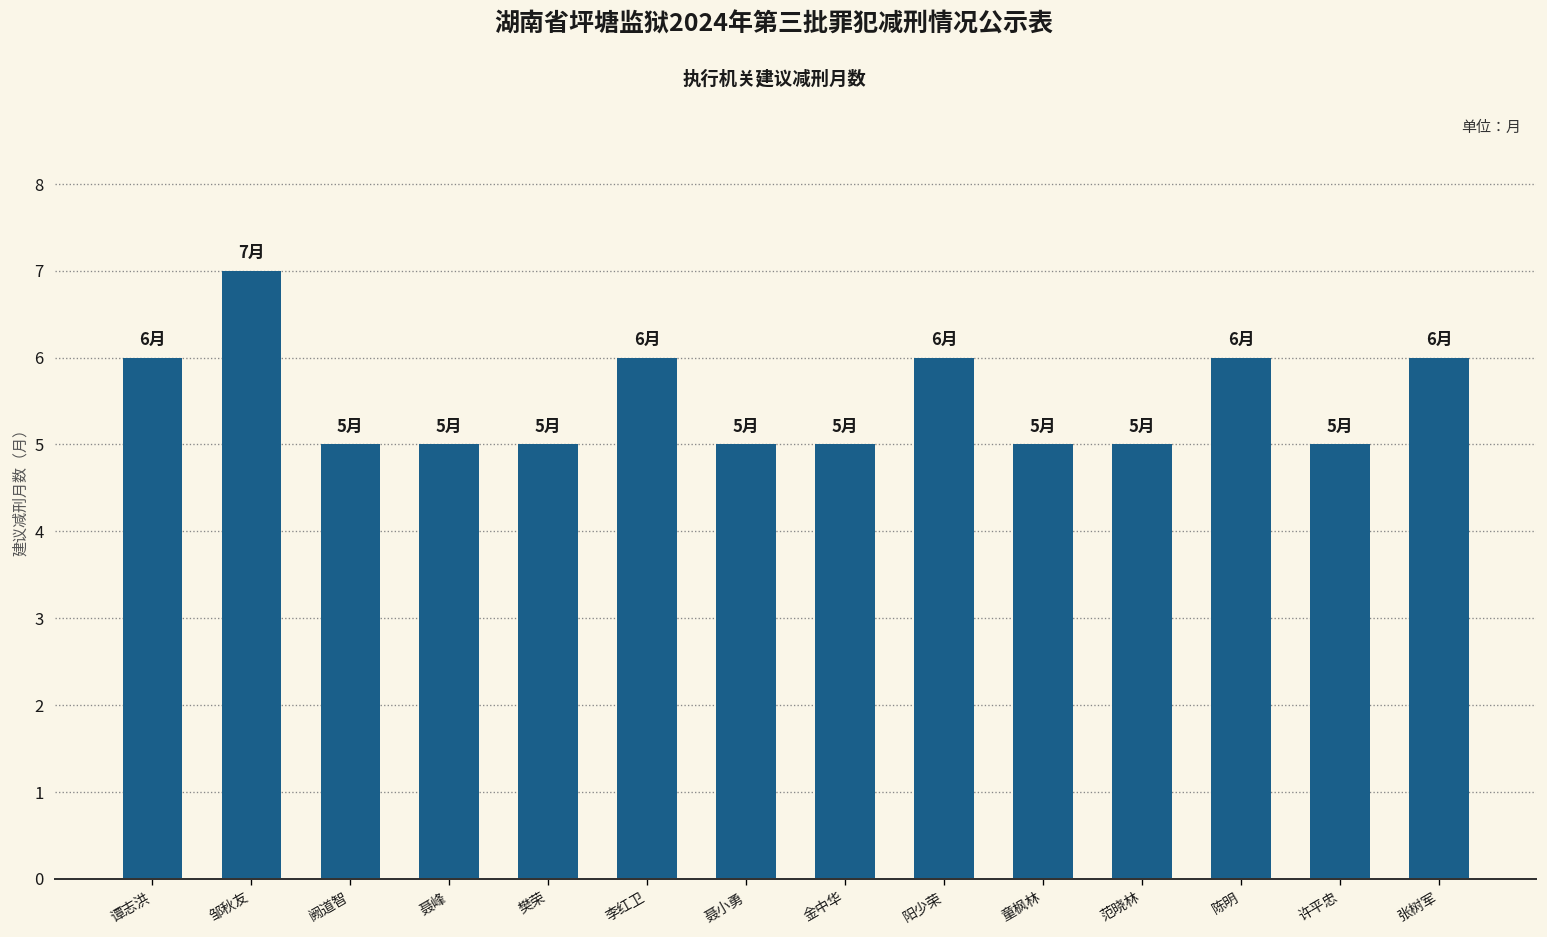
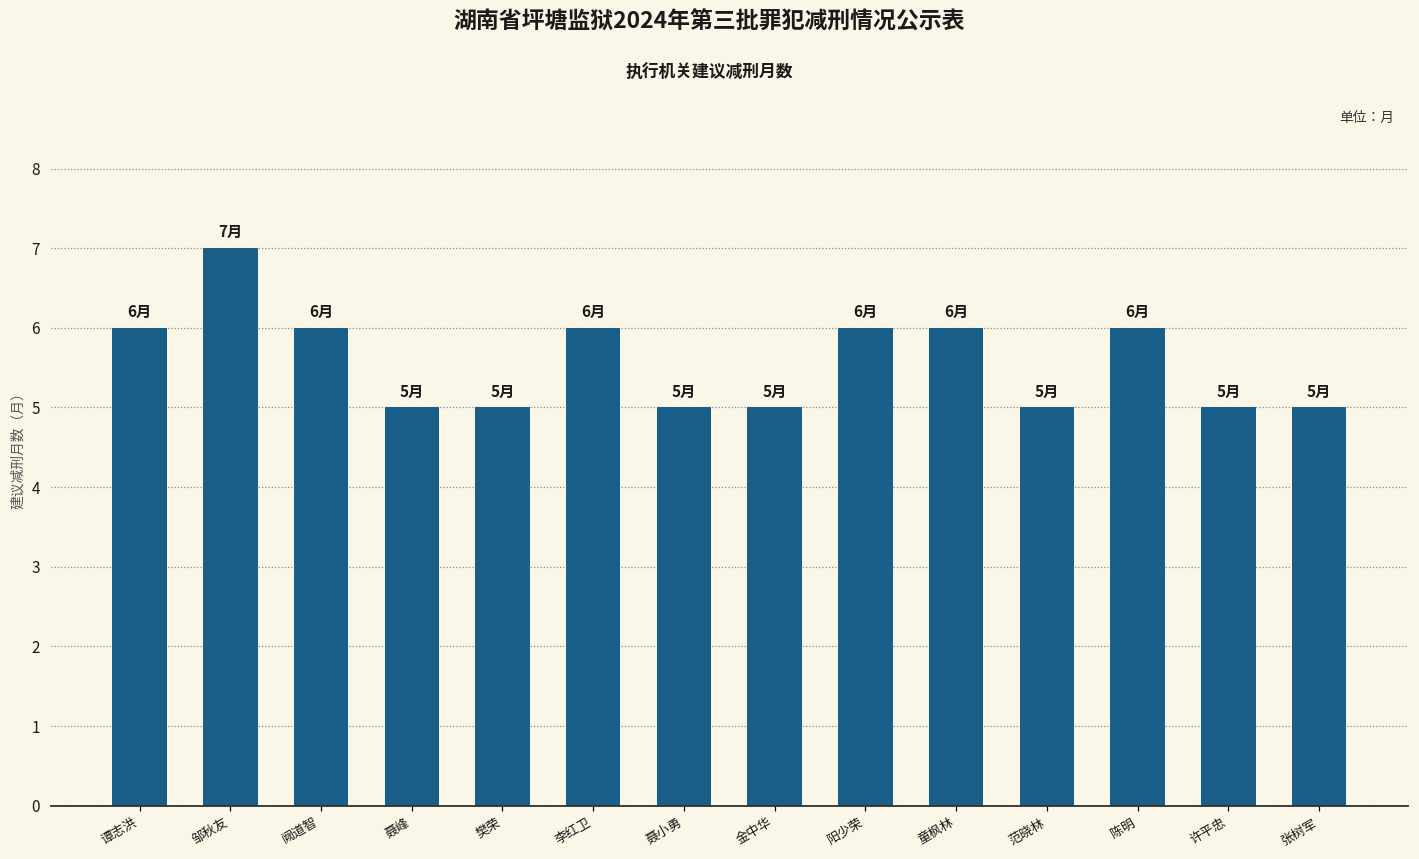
阙道智: 5月 -> 6月
童枫林: 5月 -> 6月
张树军: 6月 -> 5月
